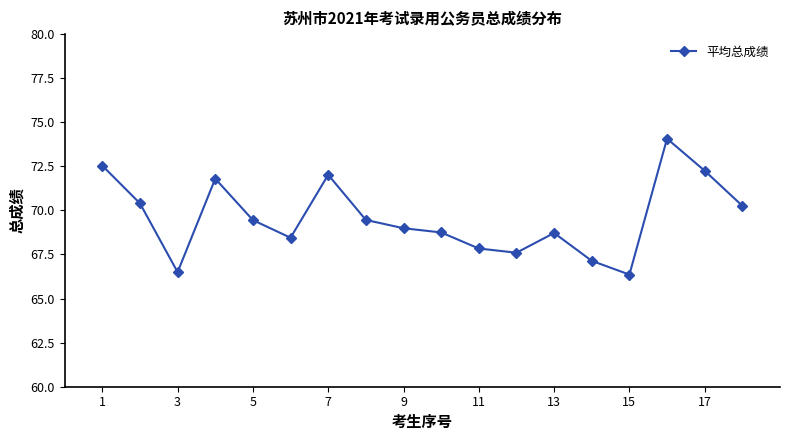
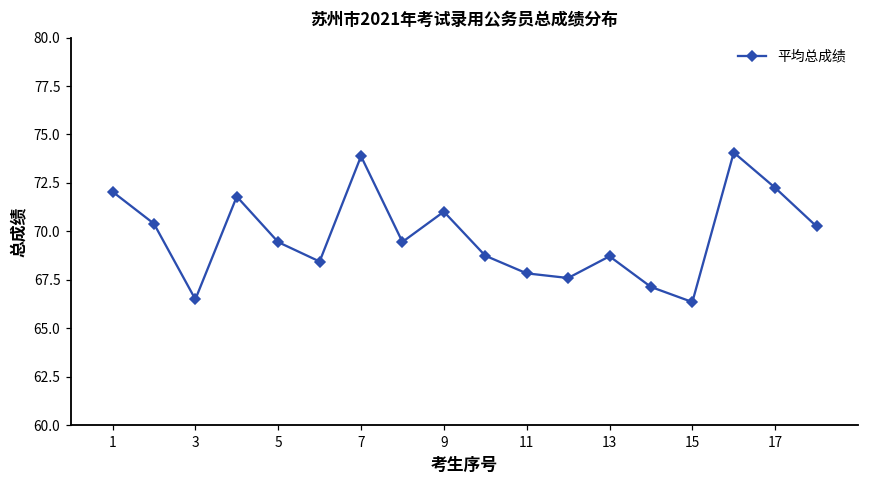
1: 72.5 -> 72.1
7: 72.0 -> 73.9
9: 69.0 -> 71.0
